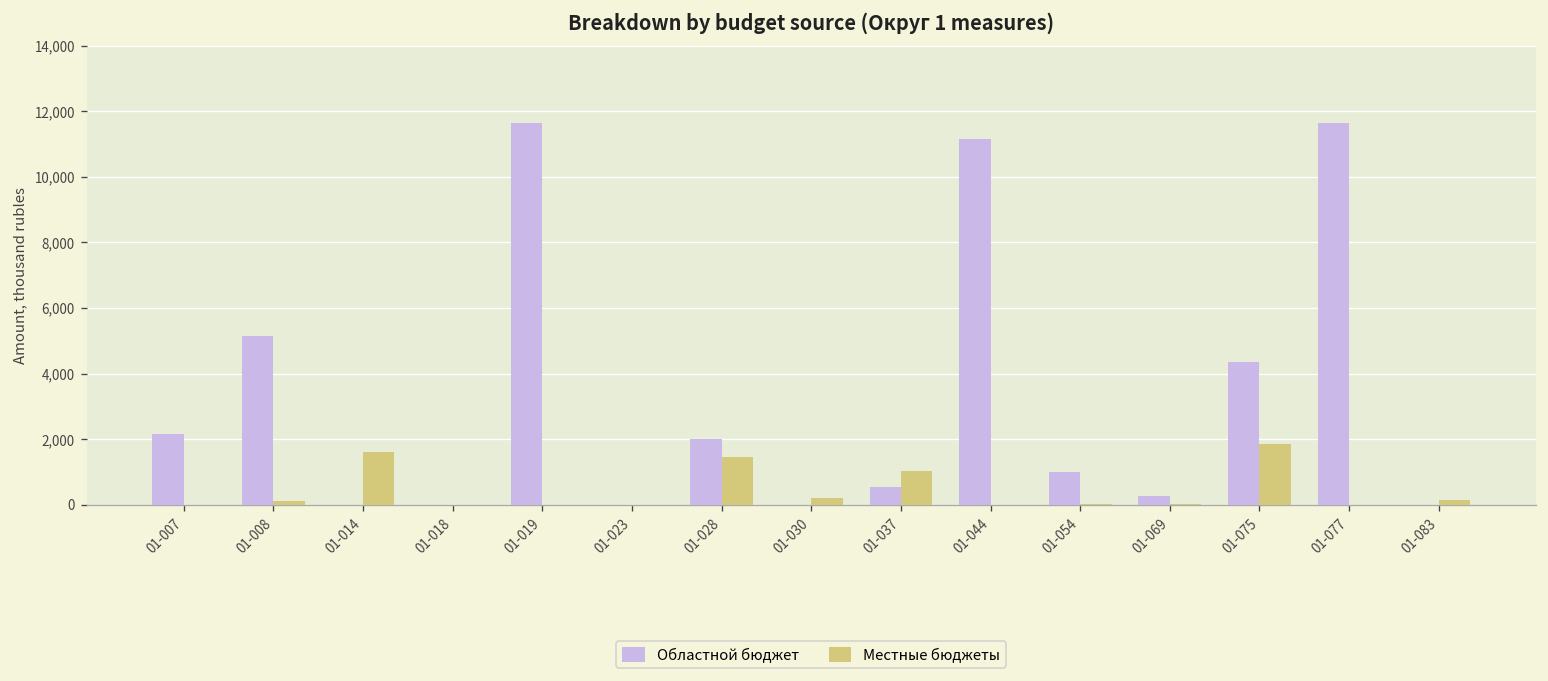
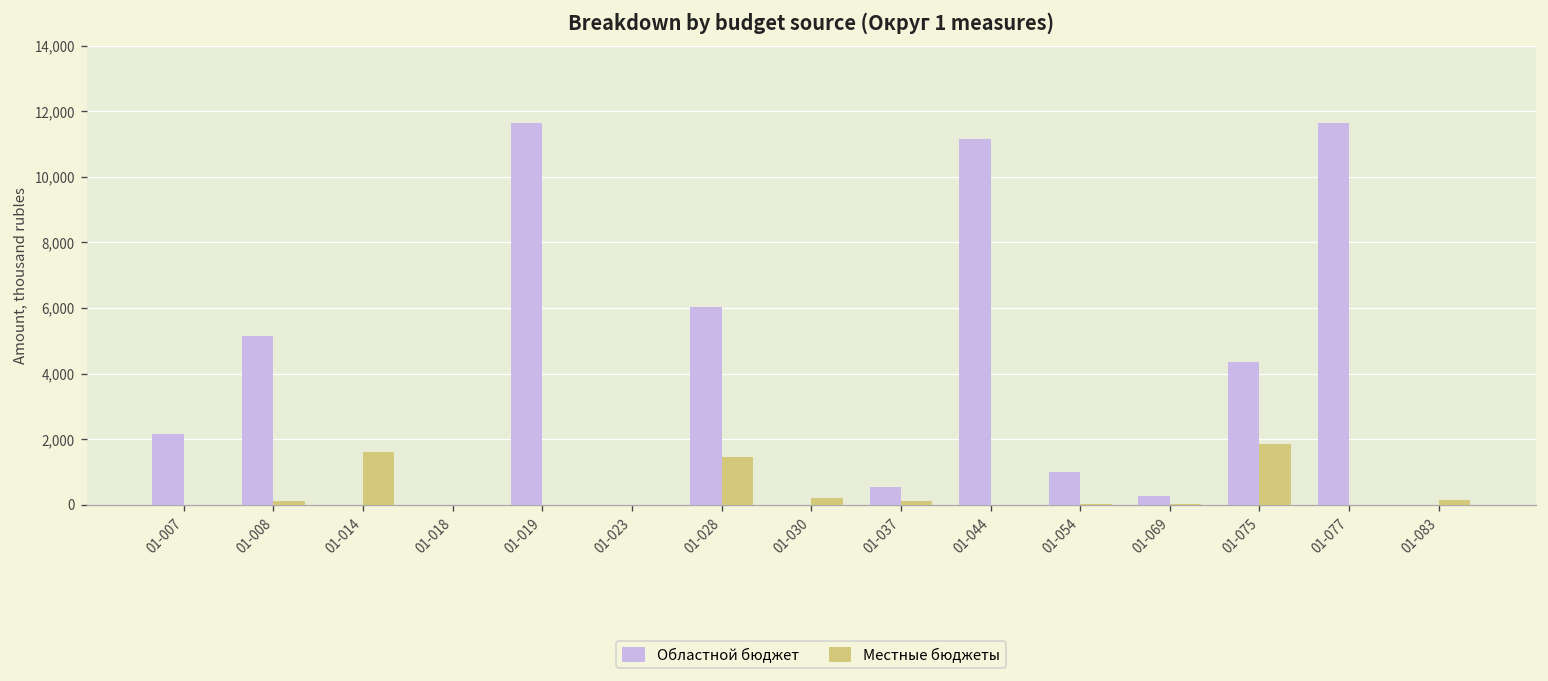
Областной бюджет, 01-028: 2,000 -> 6,000
Местные бюджеты, 01-037: 1,000 -> 100
